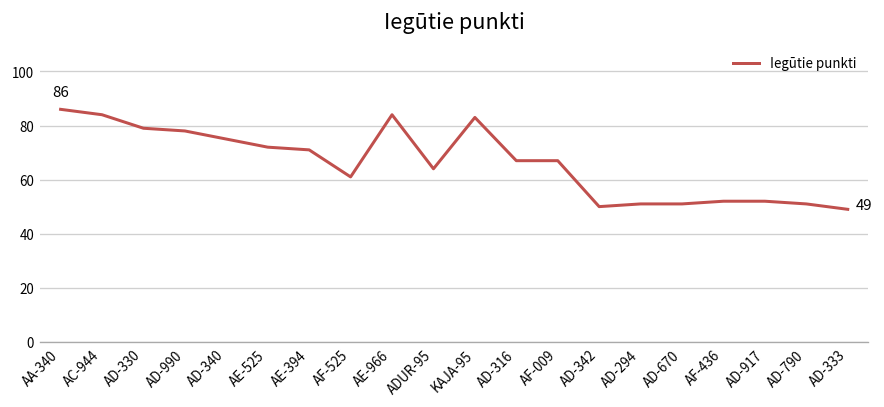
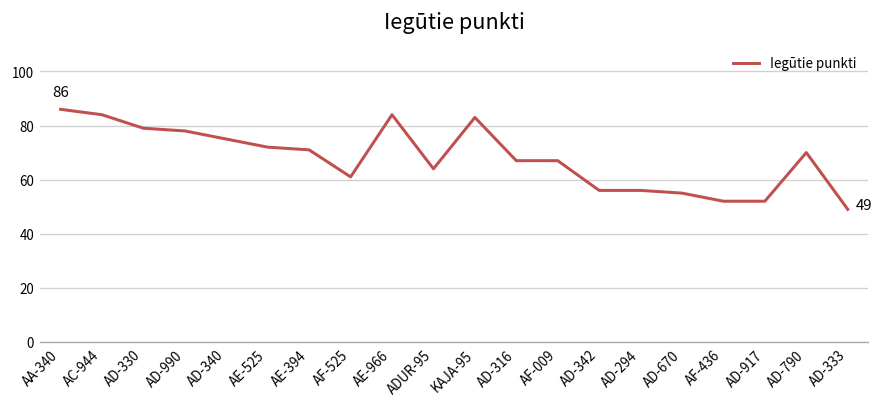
AD-342: 50 -> 56
AD-294: 51 -> 56
AD-670: 51 -> 55
AD-790: 51 -> 70
